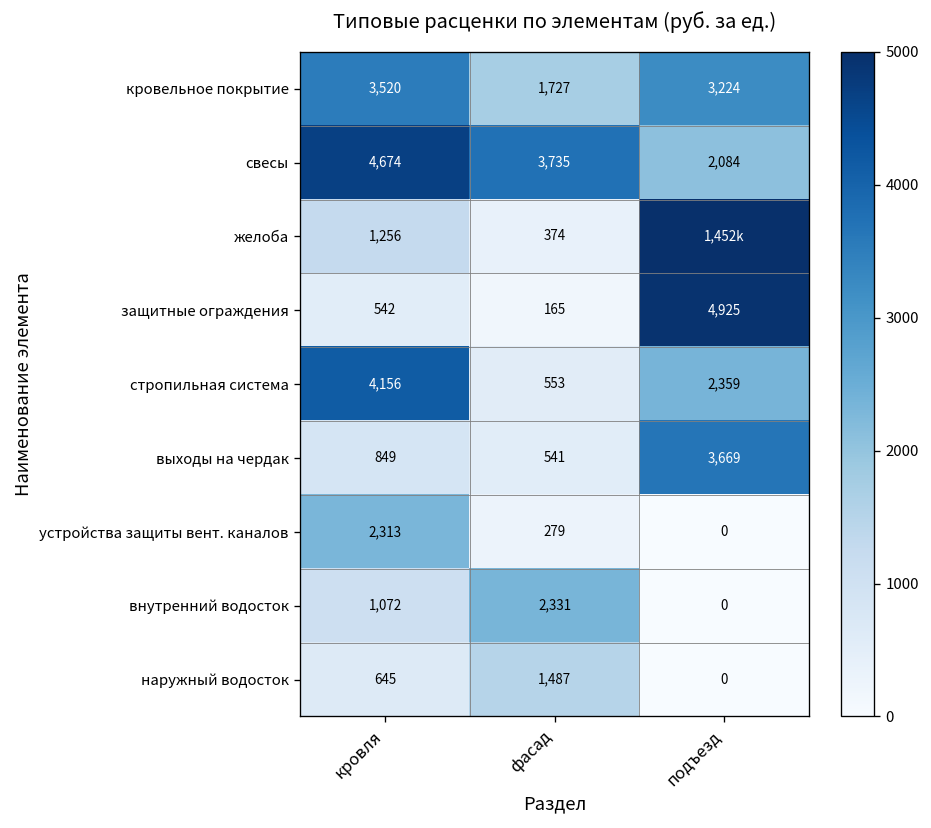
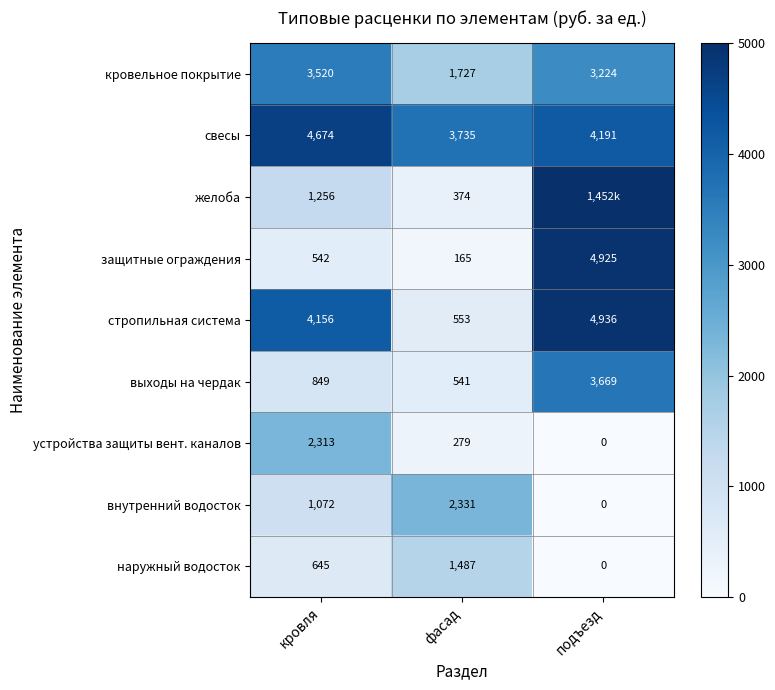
свесы, подъезд: 2,084 -> 4,191
стропильная система, подъезд: 2,359 -> 4,936
